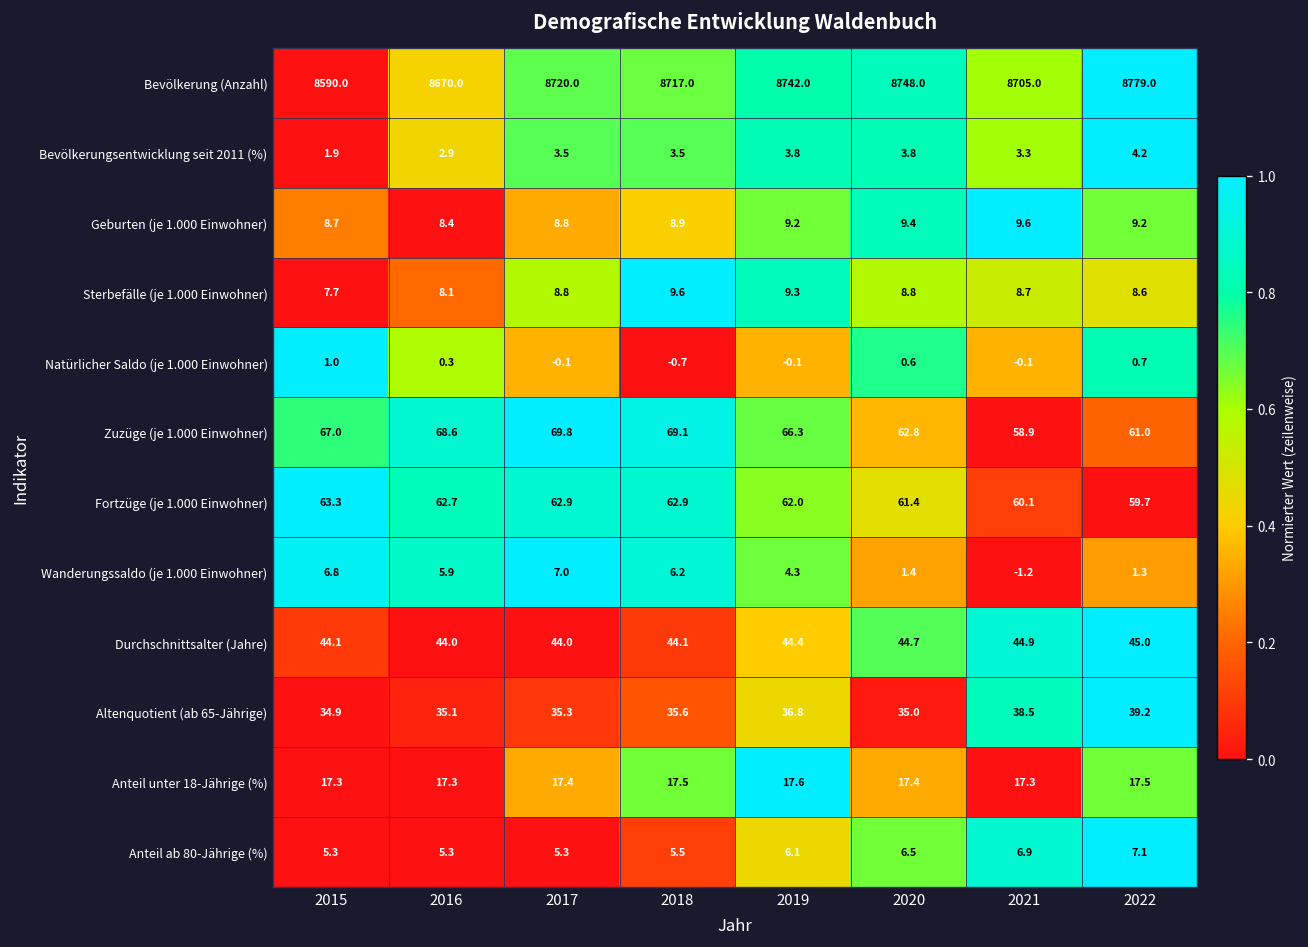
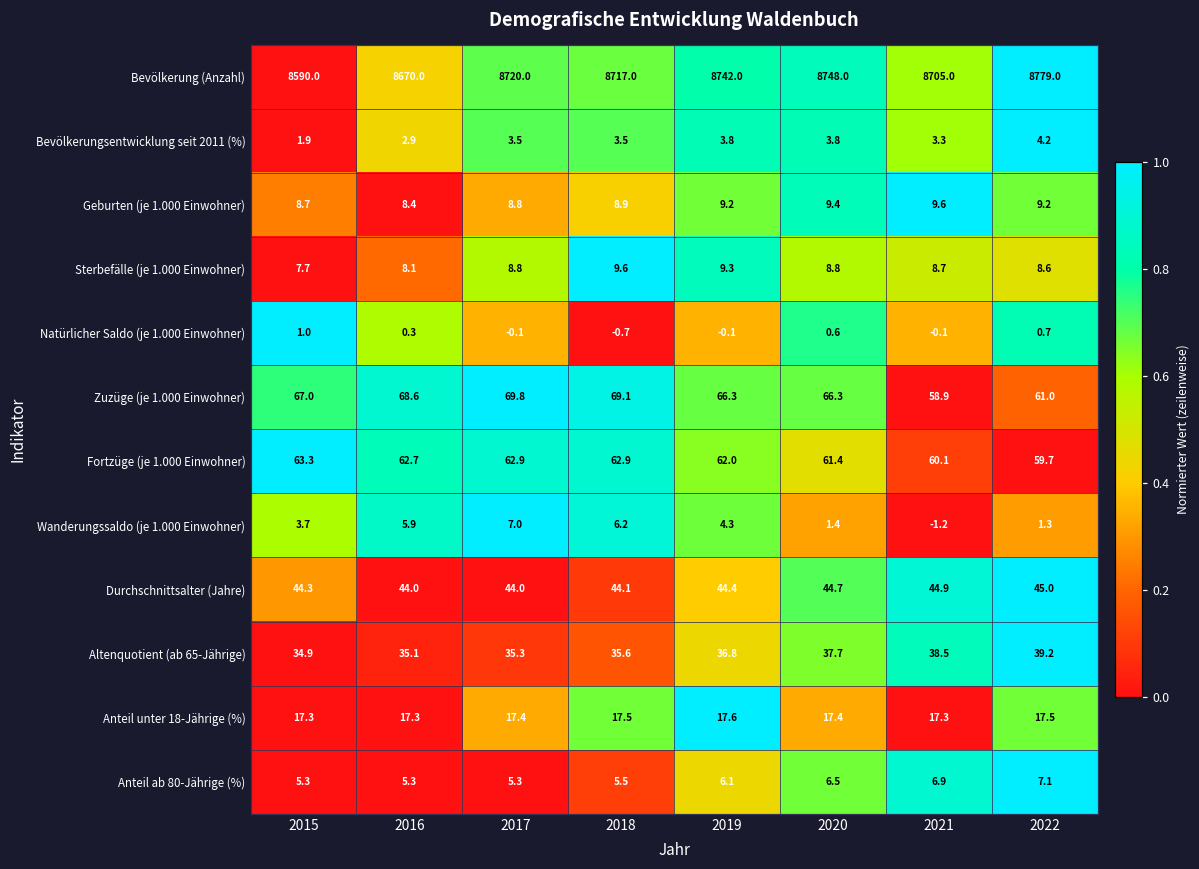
Zuzüge (je 1.000 Einwohner), 2020: 62.8 -> 66.3
Wanderungssaldo (je 1.000 Einwohner), 2015: 6.8 -> 3.7
Durchschnittsalter (Jahre), 2015: 44.1 -> 44.3
Altenquotient (ab 65-Jährige), 2020: 35.0 -> 37.7
